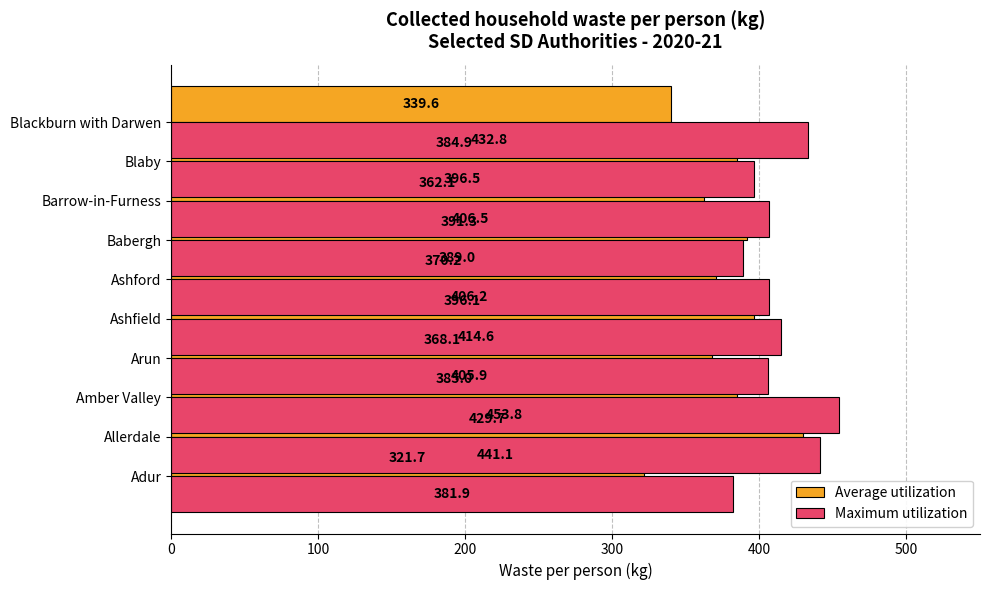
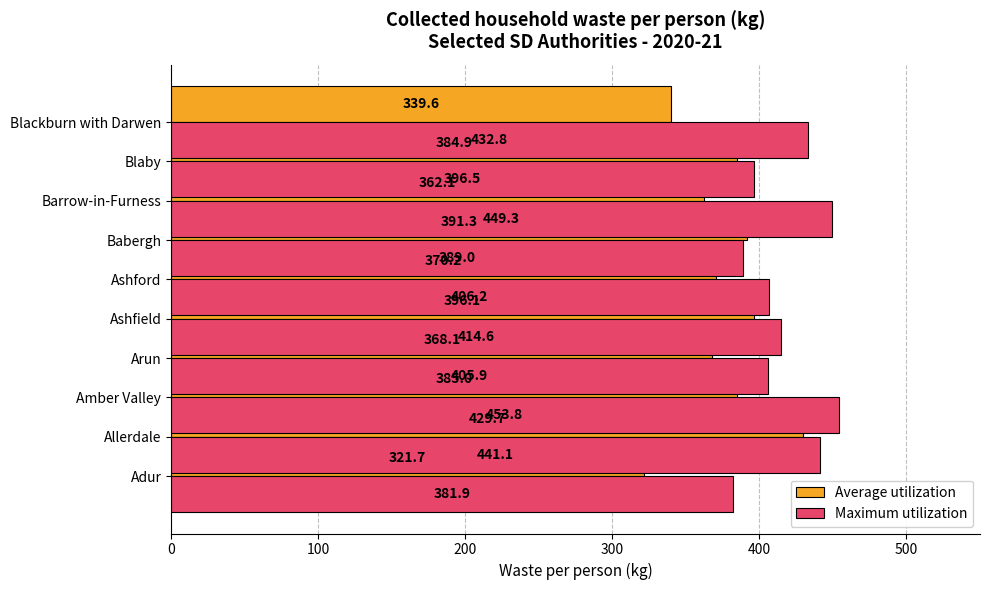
Maximum utilization, Barrow-in-Furness: 406.5 -> 449.3
